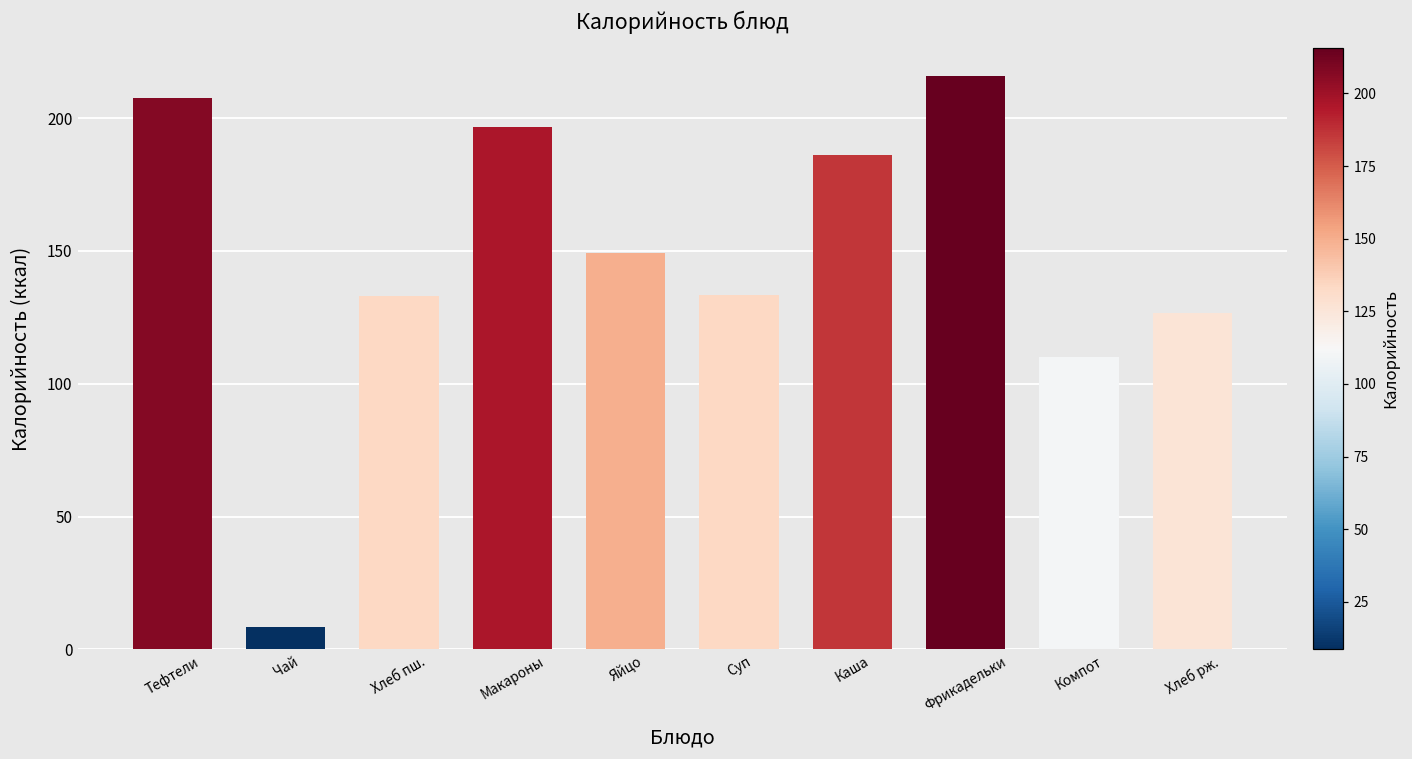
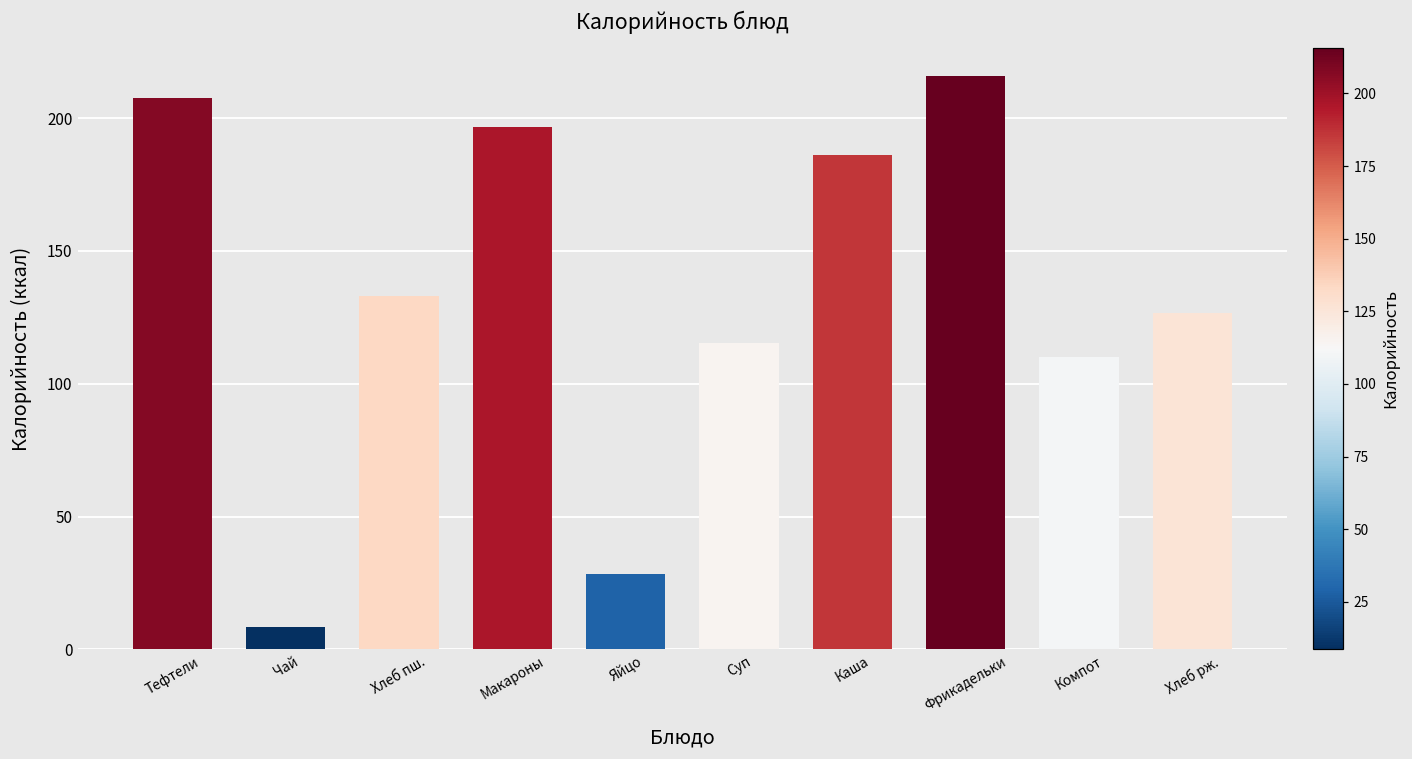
Яйцо: 149 -> 28
Суп: 133 -> 115
